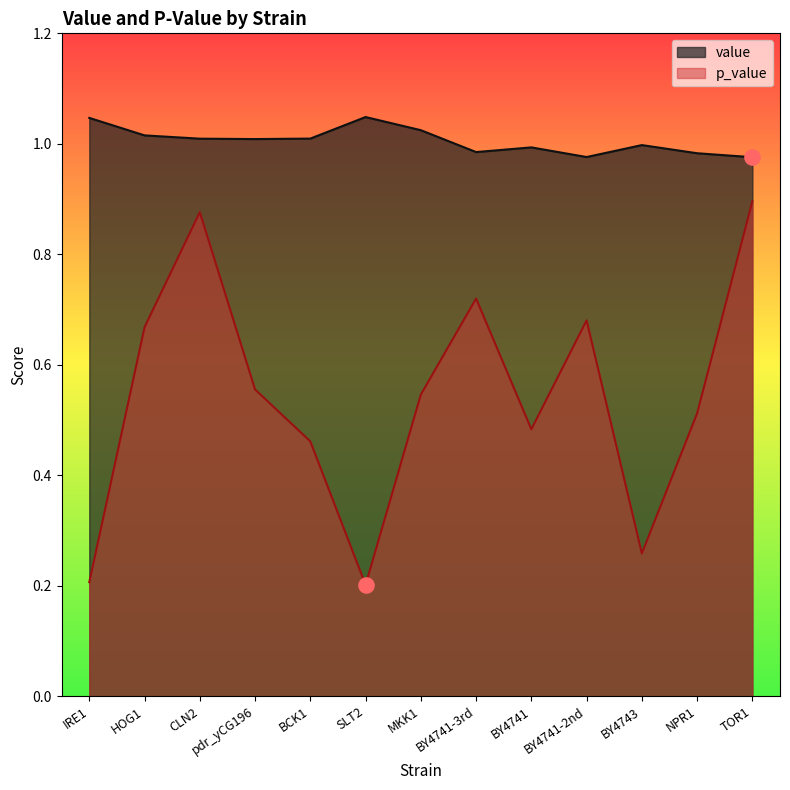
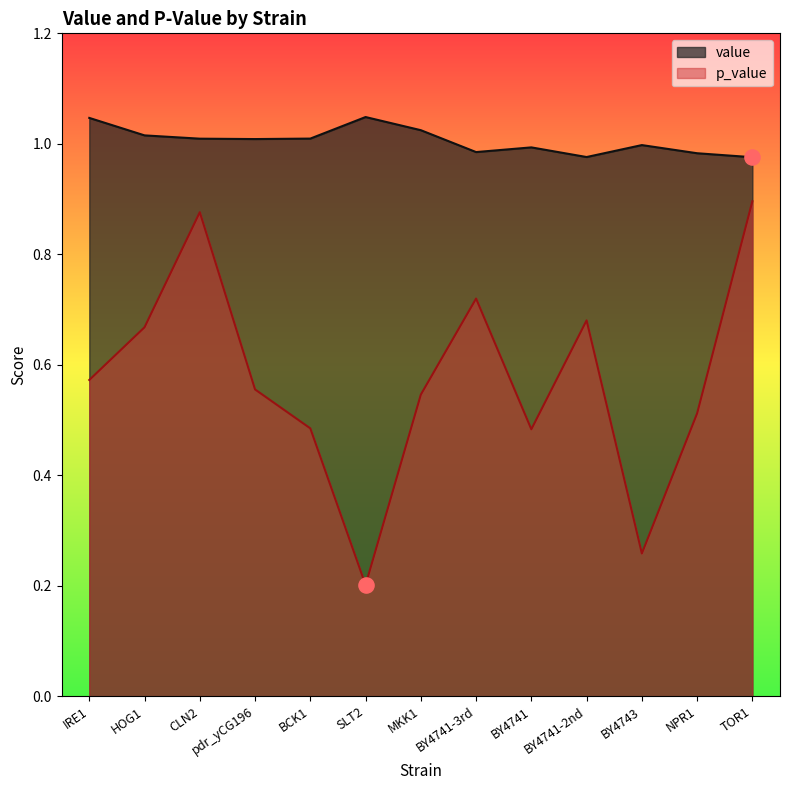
p_value, IRE1: 0.21 -> 0.57
p_value, BCK1: 0.46 -> 0.48
